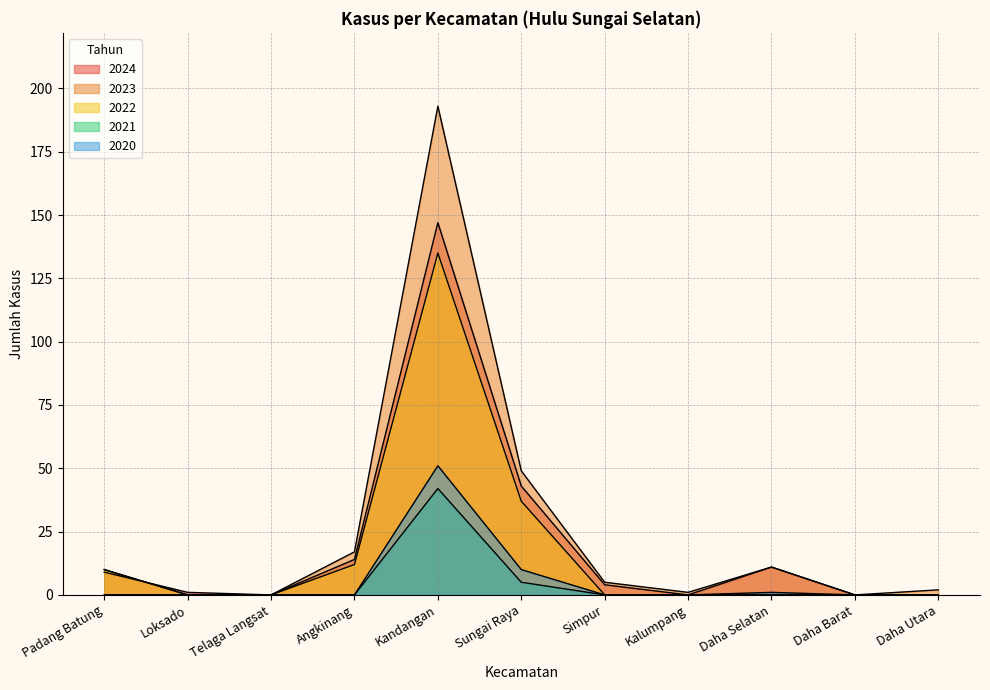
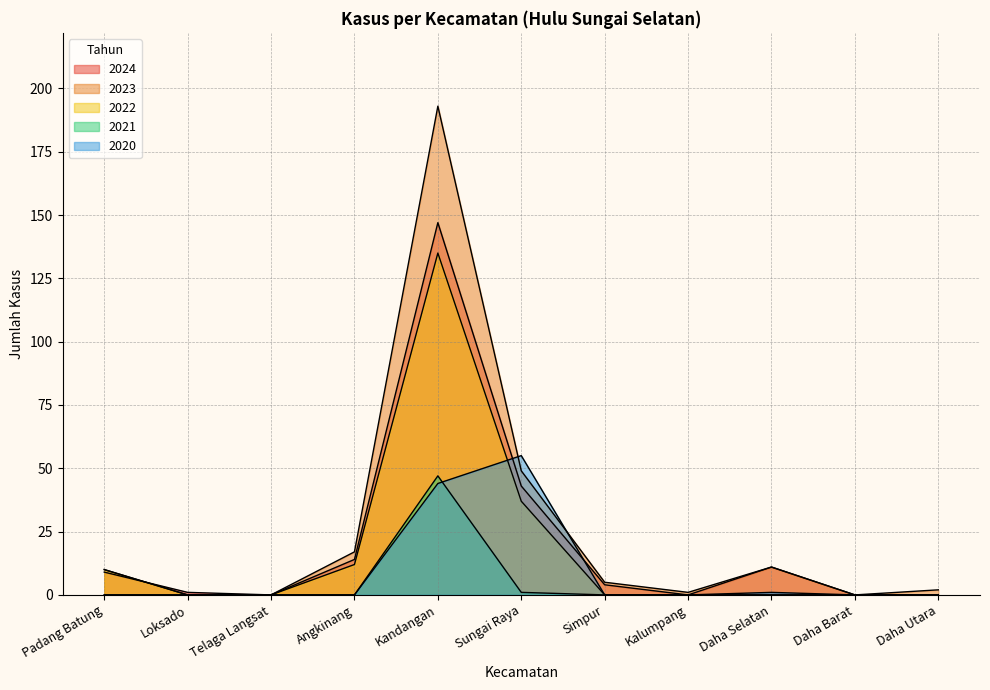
2021, Kandangan: 42 -> 47
2020, Kandangan: 51 -> 44
2021, Sungai Raya: 5 -> 1
2020, Sungai Raya: 10 -> 55
